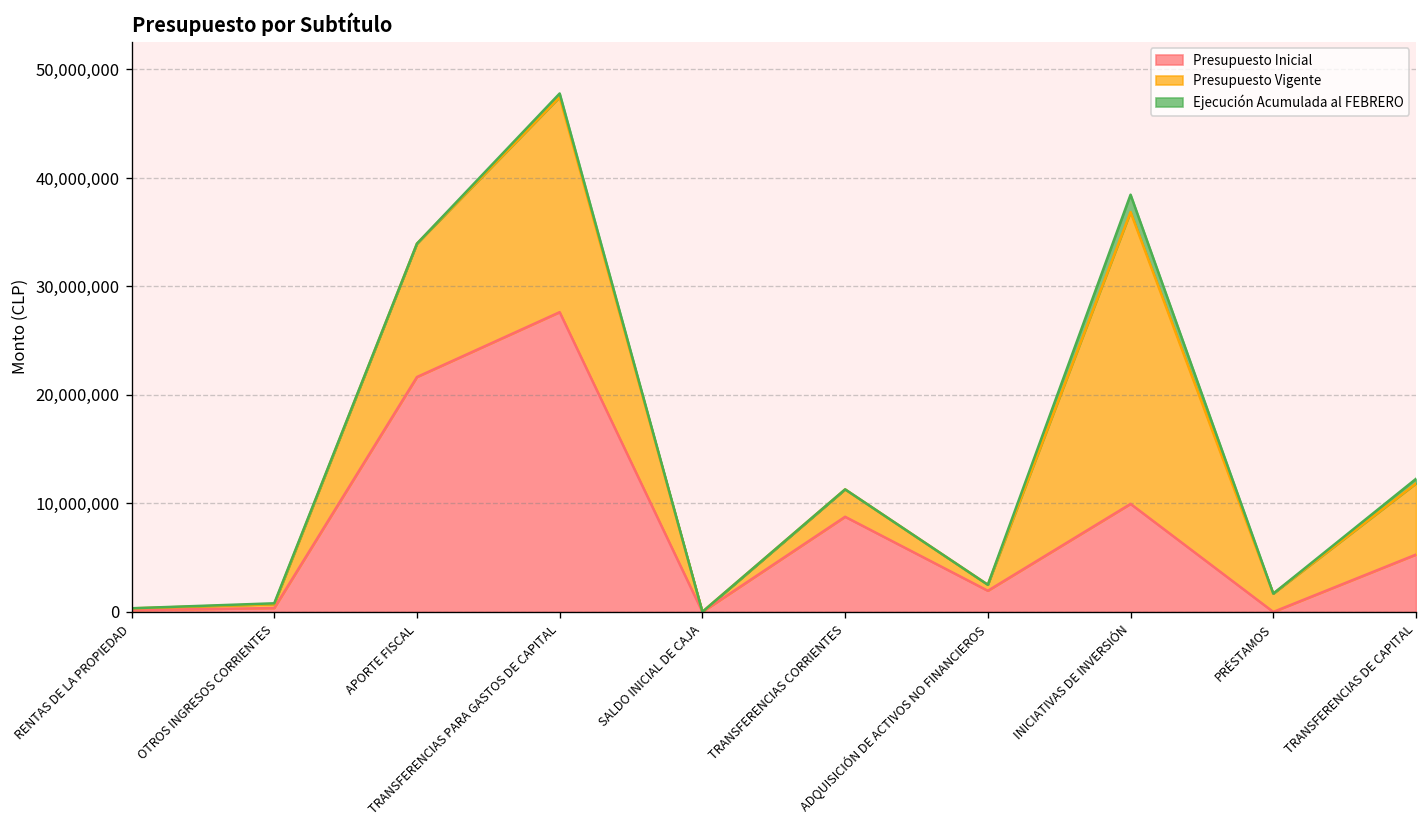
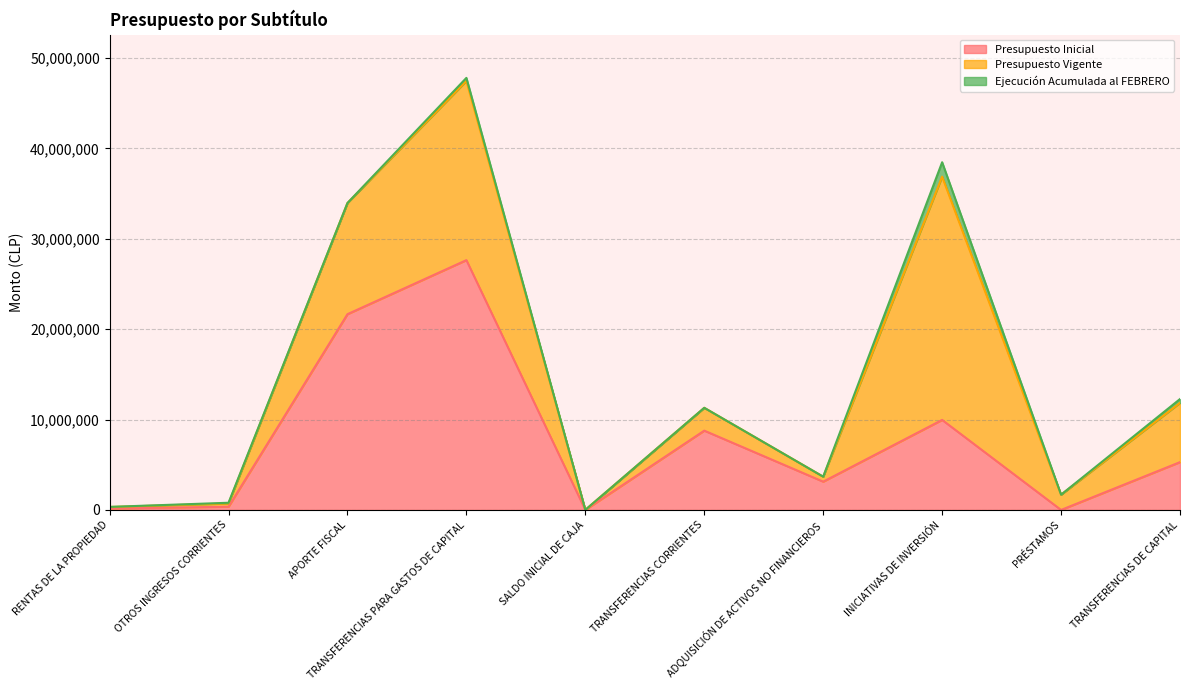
Presupuesto Inicial, ADQUISICIÓN DE ACTIVOS NO FINANCIEROS: 2,000,000 -> 3,000,000
